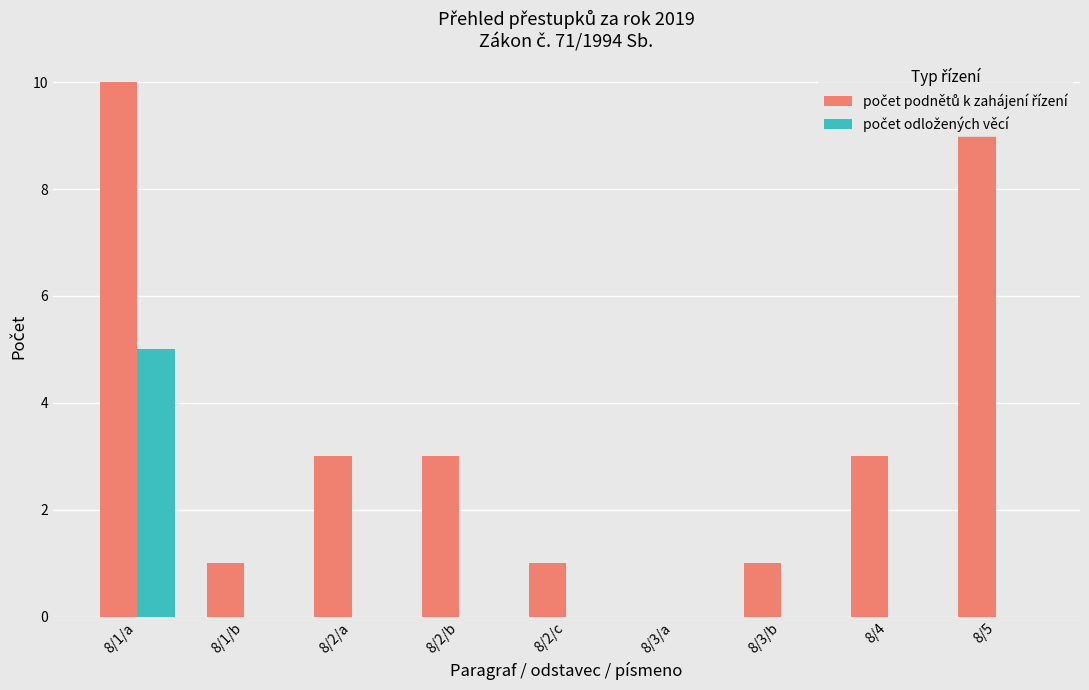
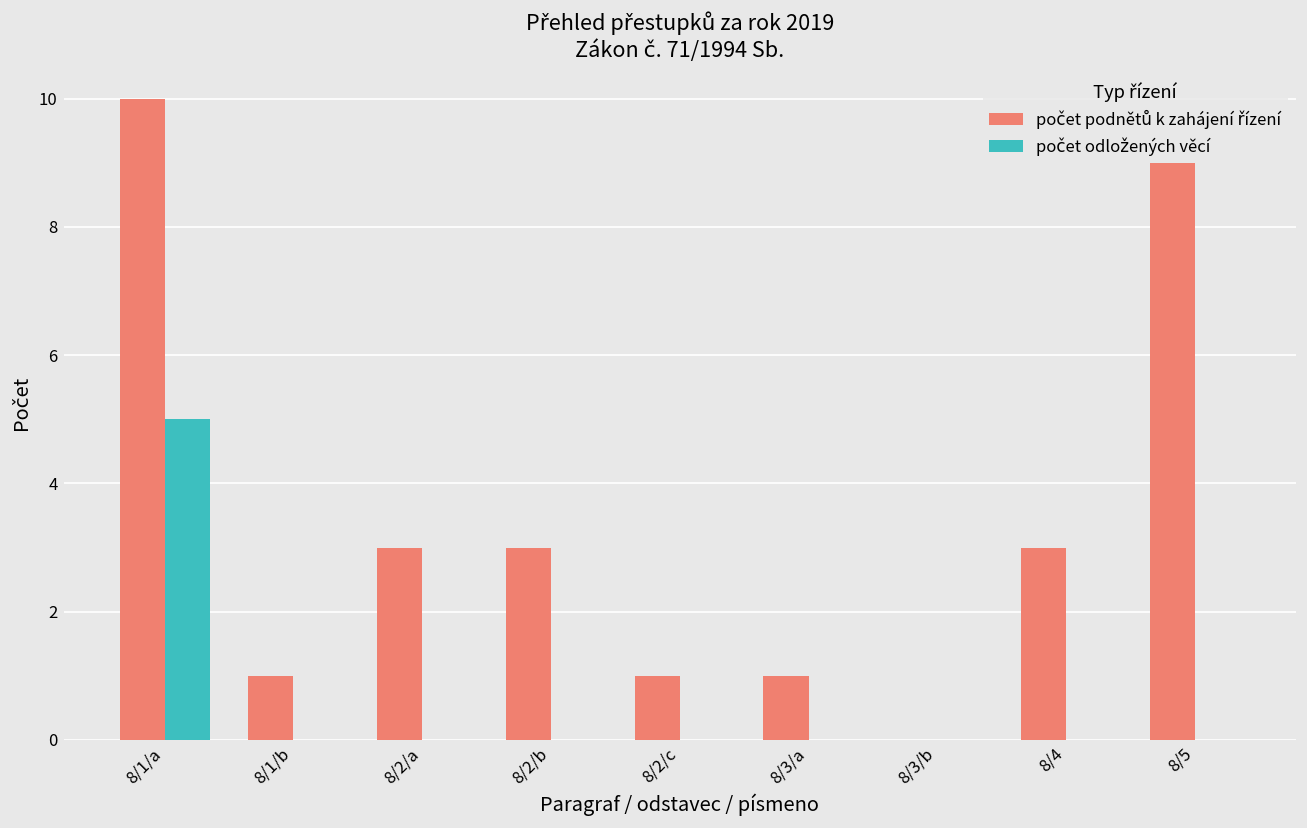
počet podnětů k zahájení řízení, 8/3/a: 0 -> 1
počet podnětů k zahájení řízení, 8/3/b: 1 -> 0
